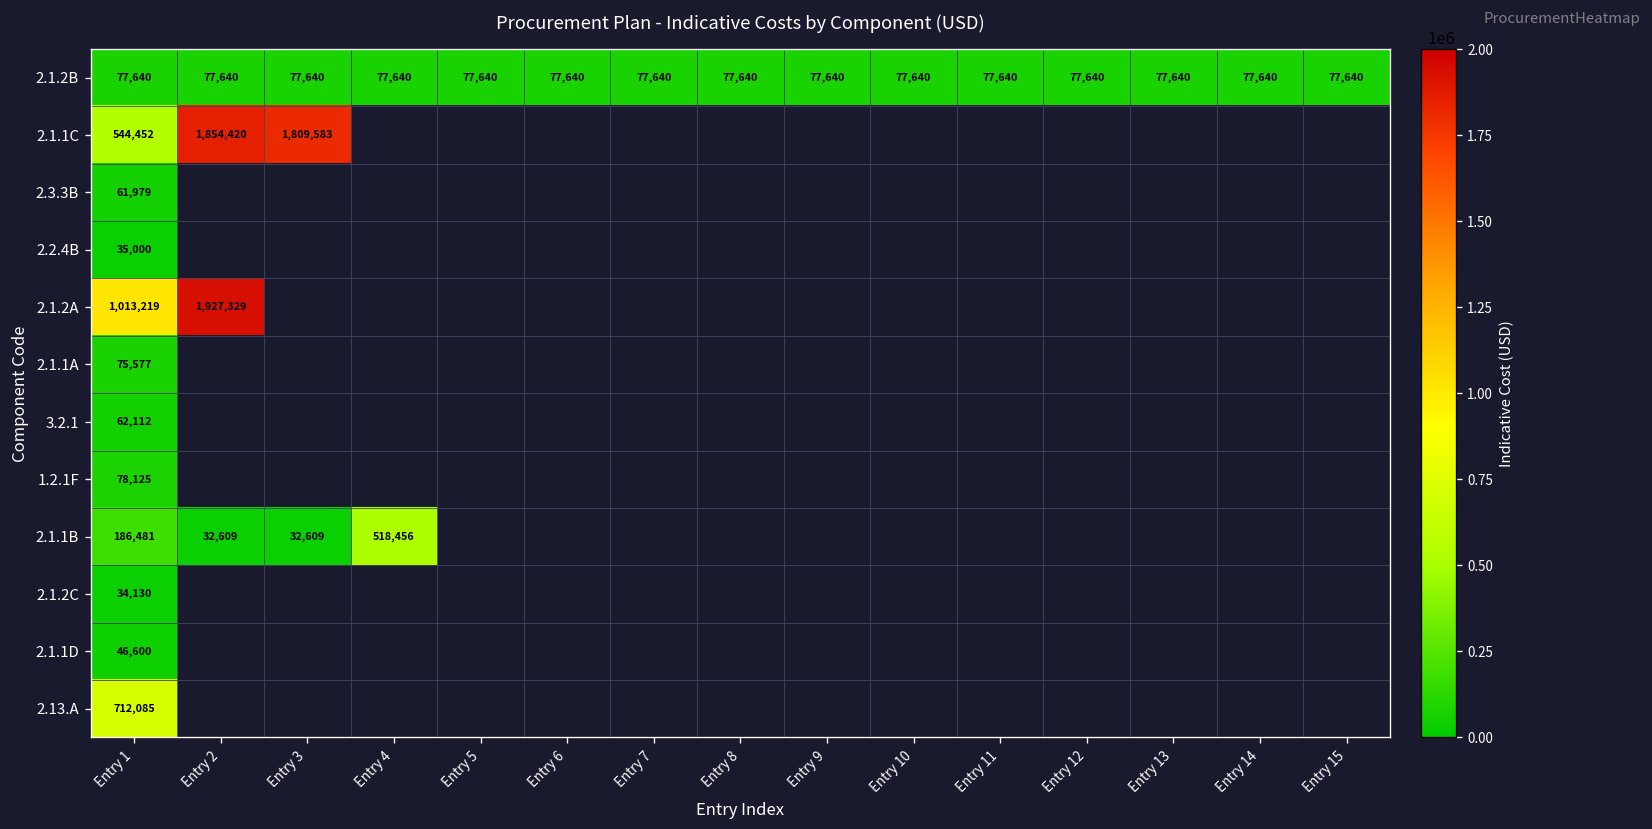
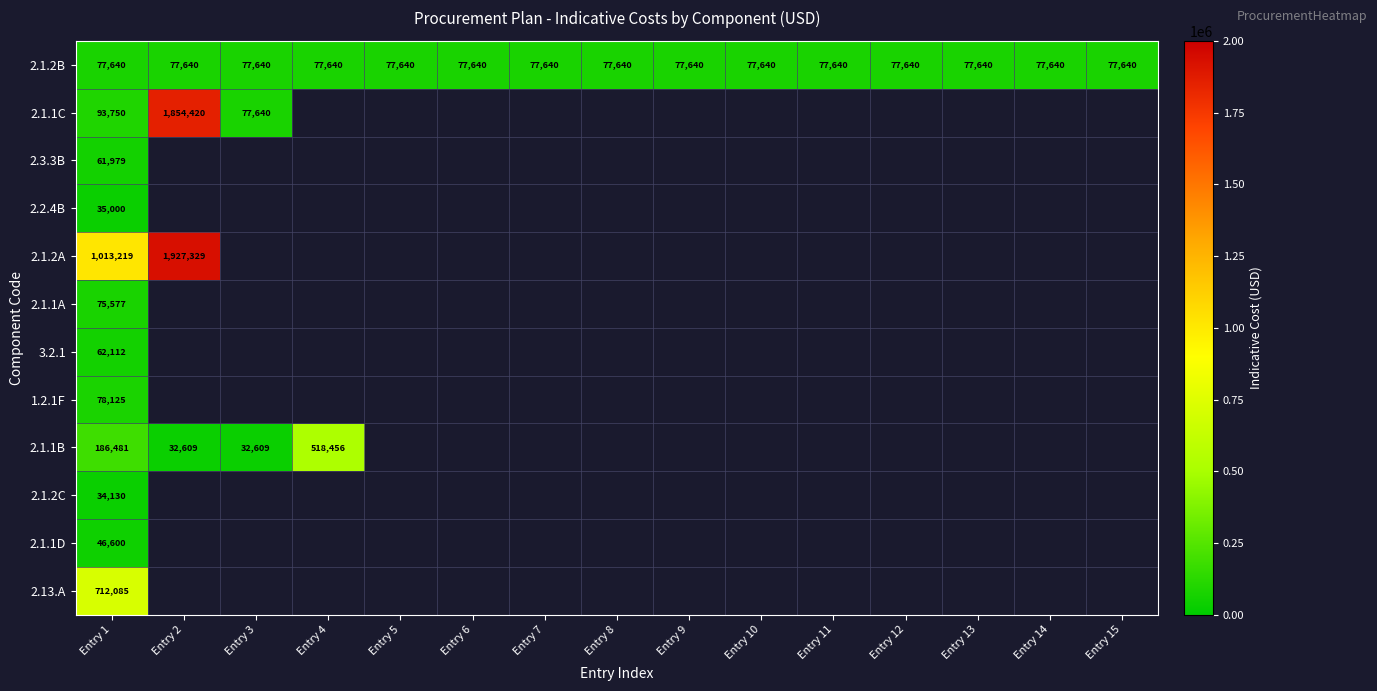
2.1.1C, Entry 1: 544,452 -> 93,750
2.1.1C, Entry 3: 1,809,583 -> 77,640
